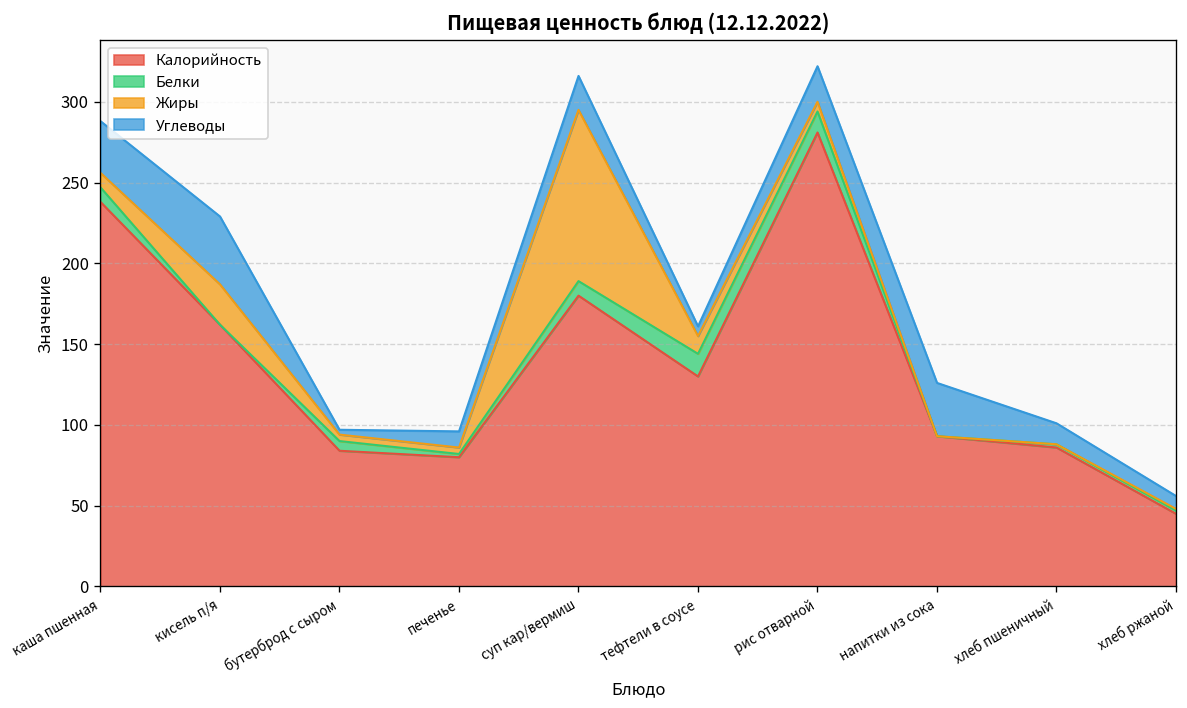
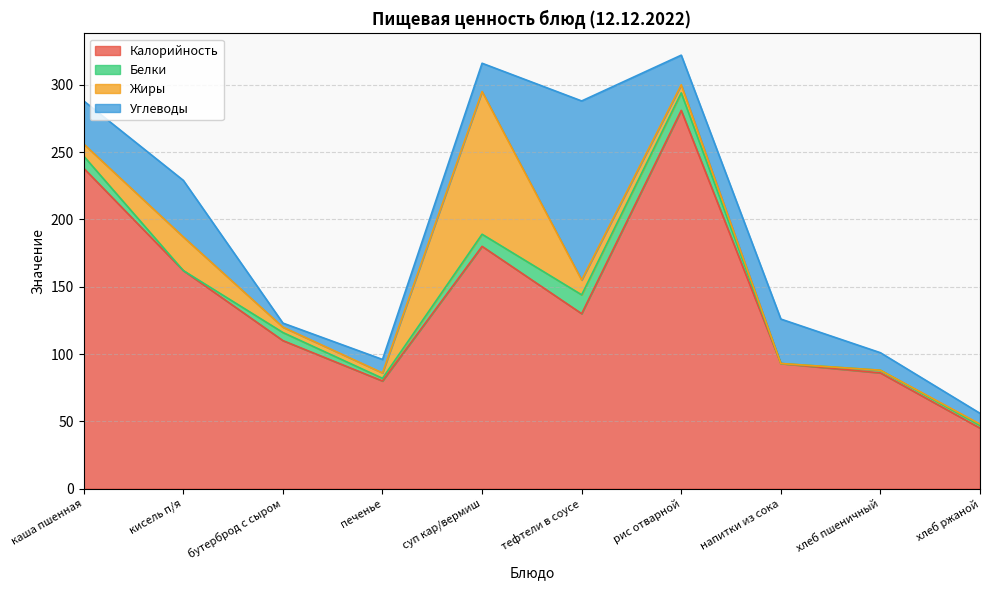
Калорийность, бутерброд с сыром: 84 -> 110
Углеводы, тефтели в соусе: 6 -> 133
